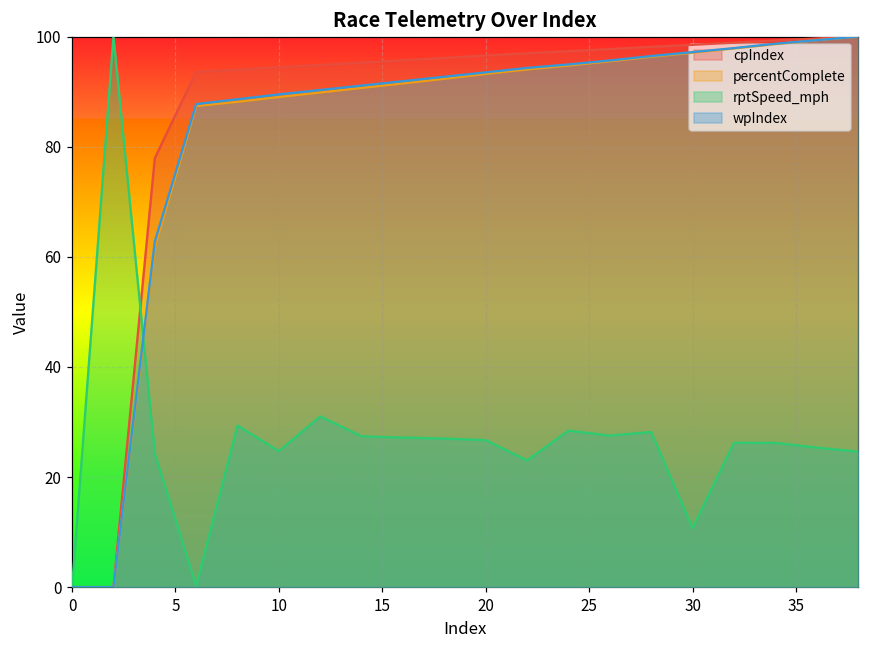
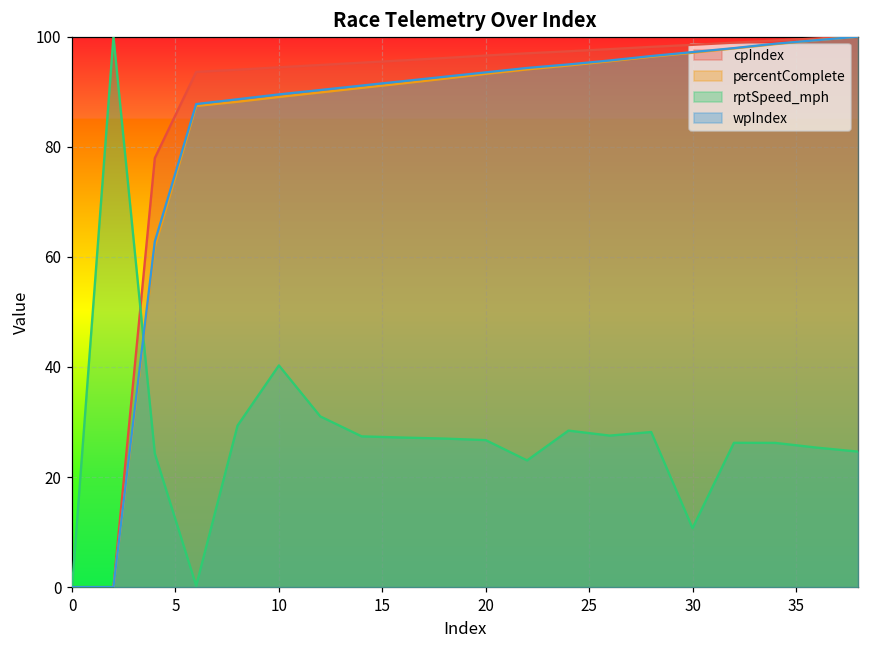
rptSpeed_mph, 10: 25 -> 40
